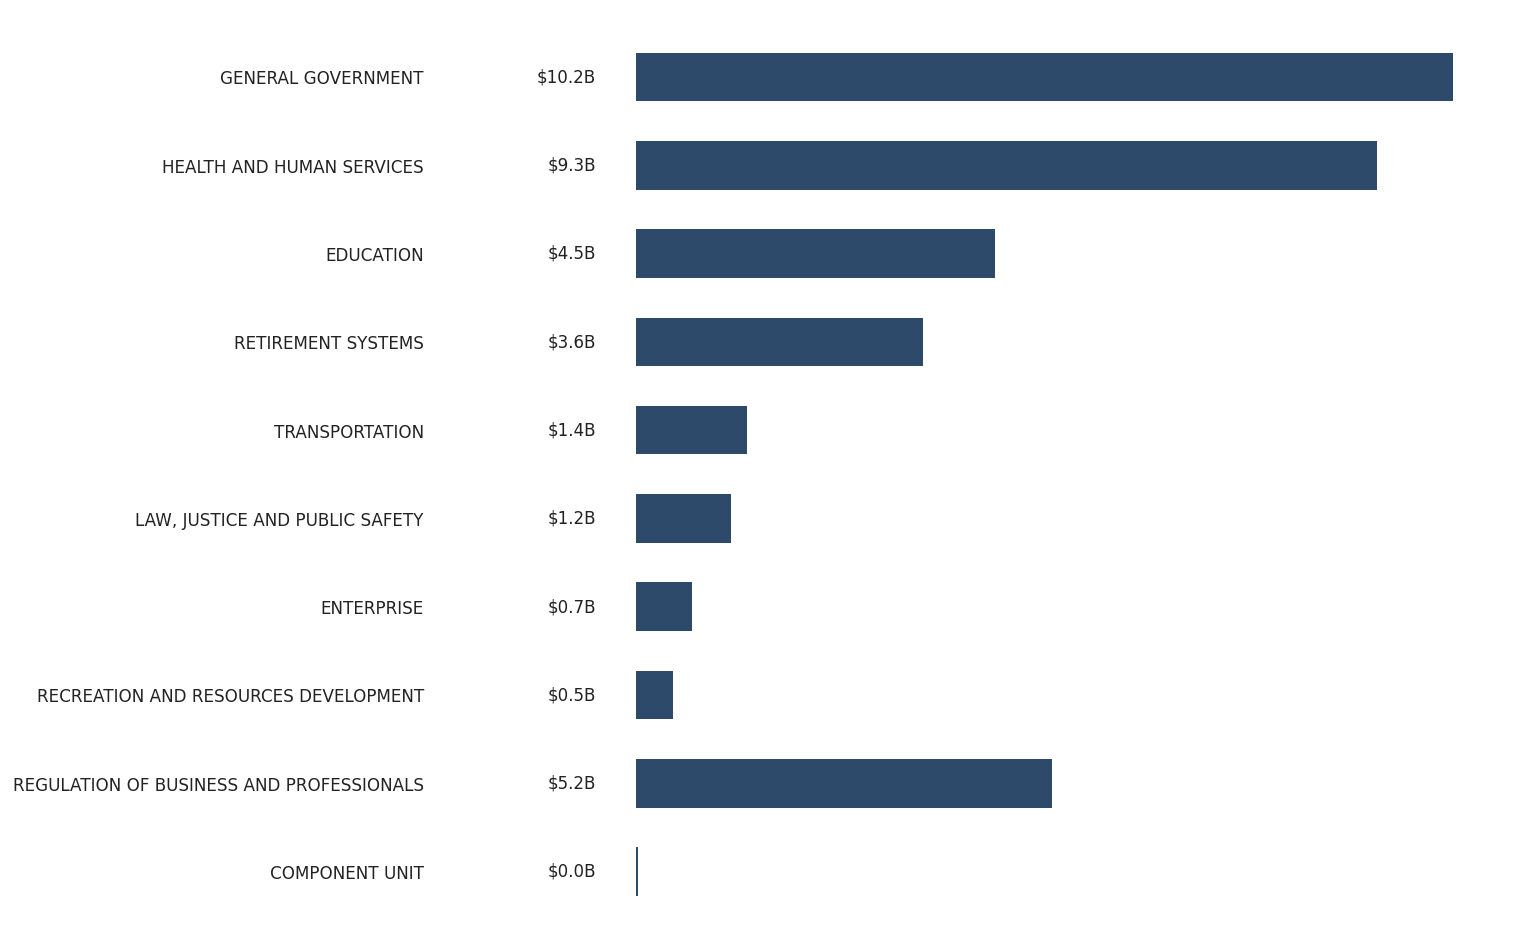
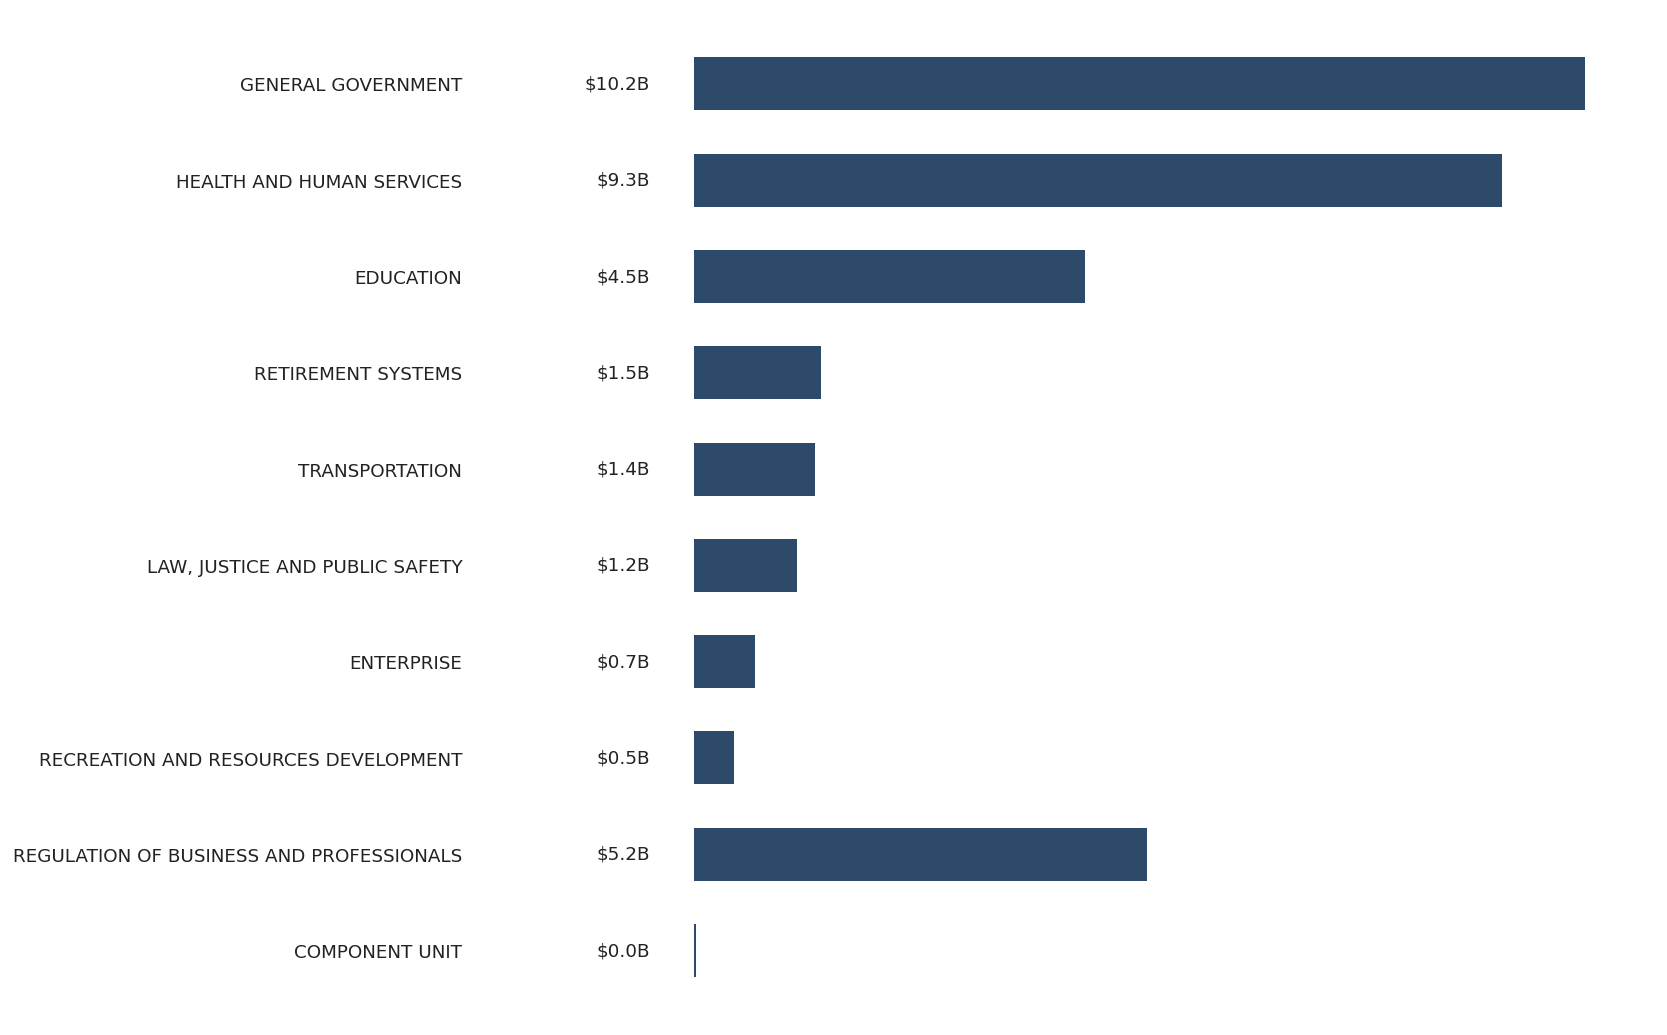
RETIREMENT SYSTEMS: $3.6B -> $1.5B
